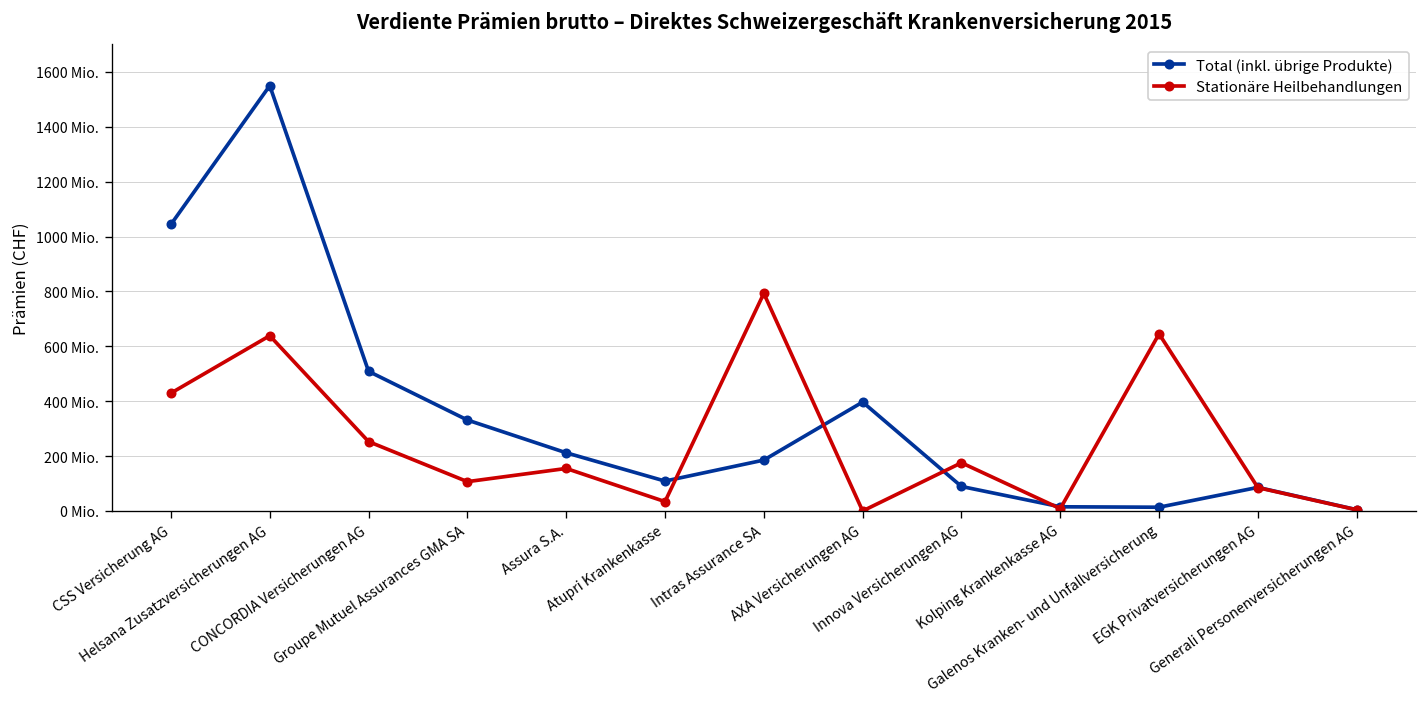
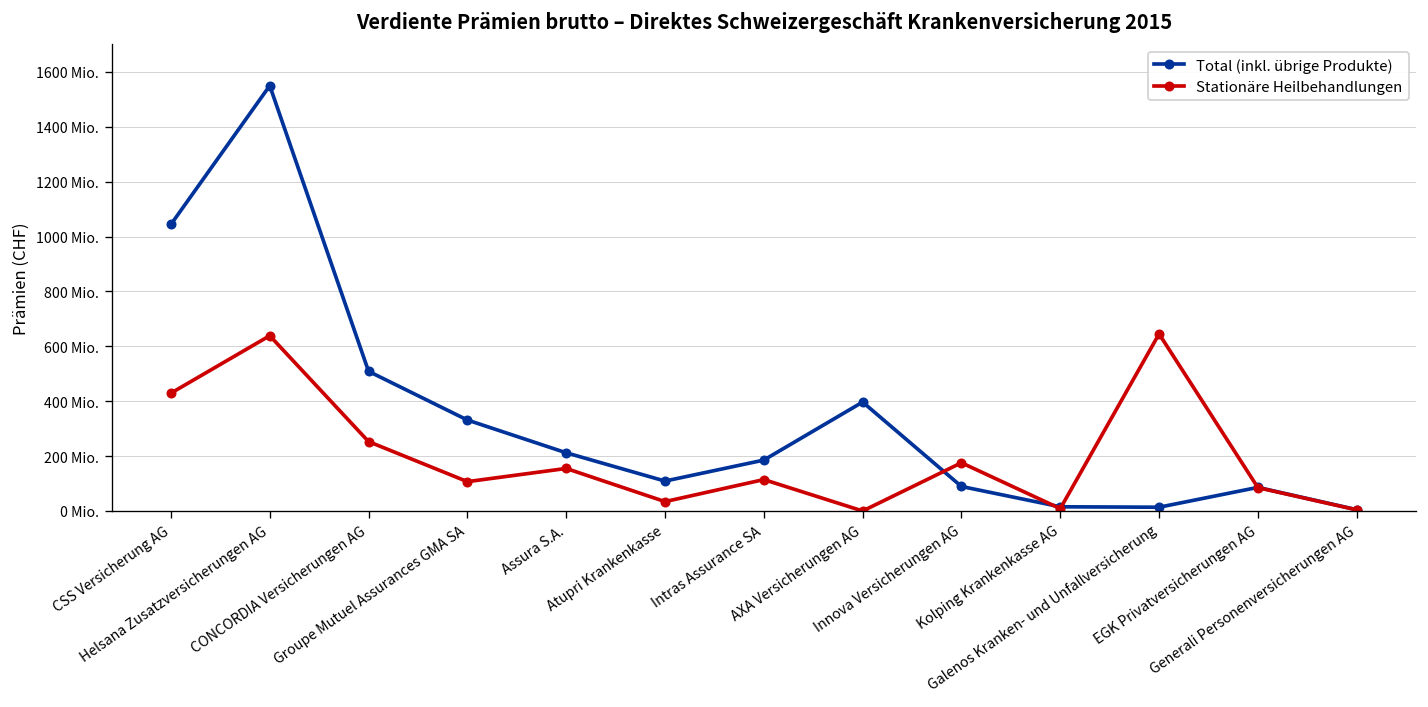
Stationäre Heilbehandlungen, Intras Assurance SA: 790 Mio. -> 110 Mio.
